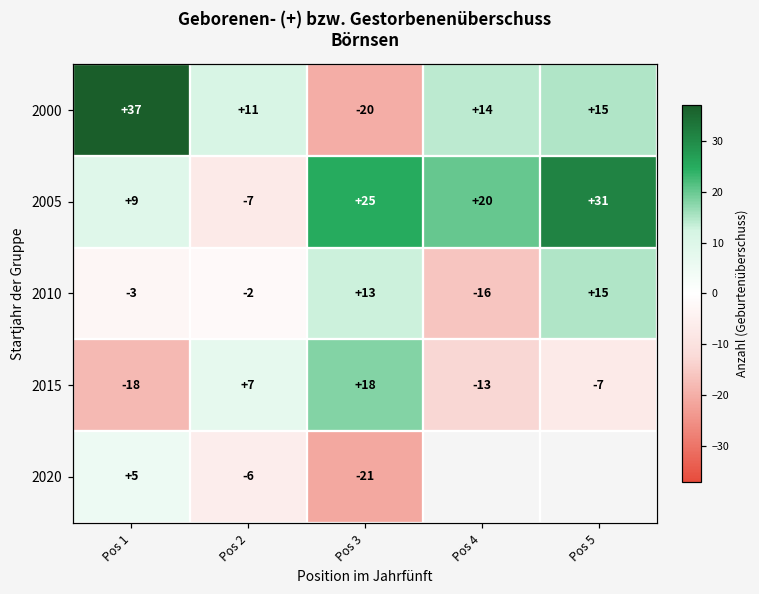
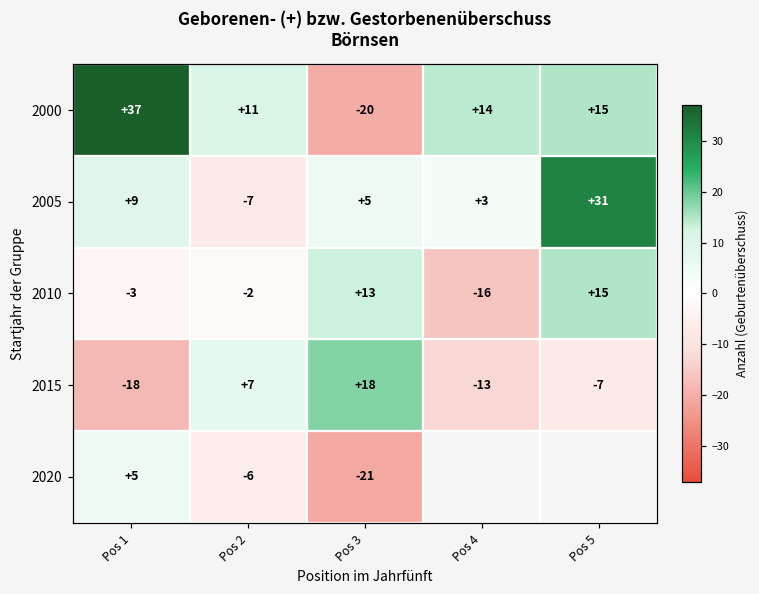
2005, Pos 3: +25 -> +5
2005, Pos 4: +20 -> +3
